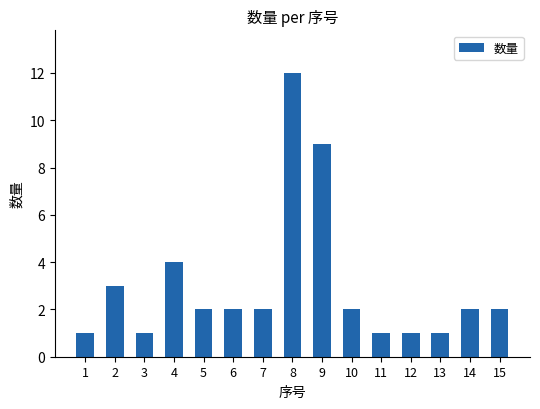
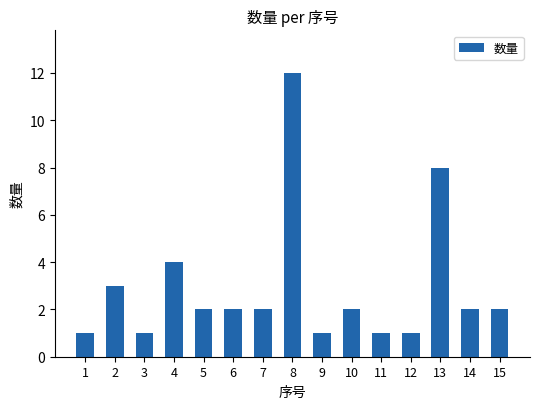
9: 9 -> 1
13: 1 -> 8
